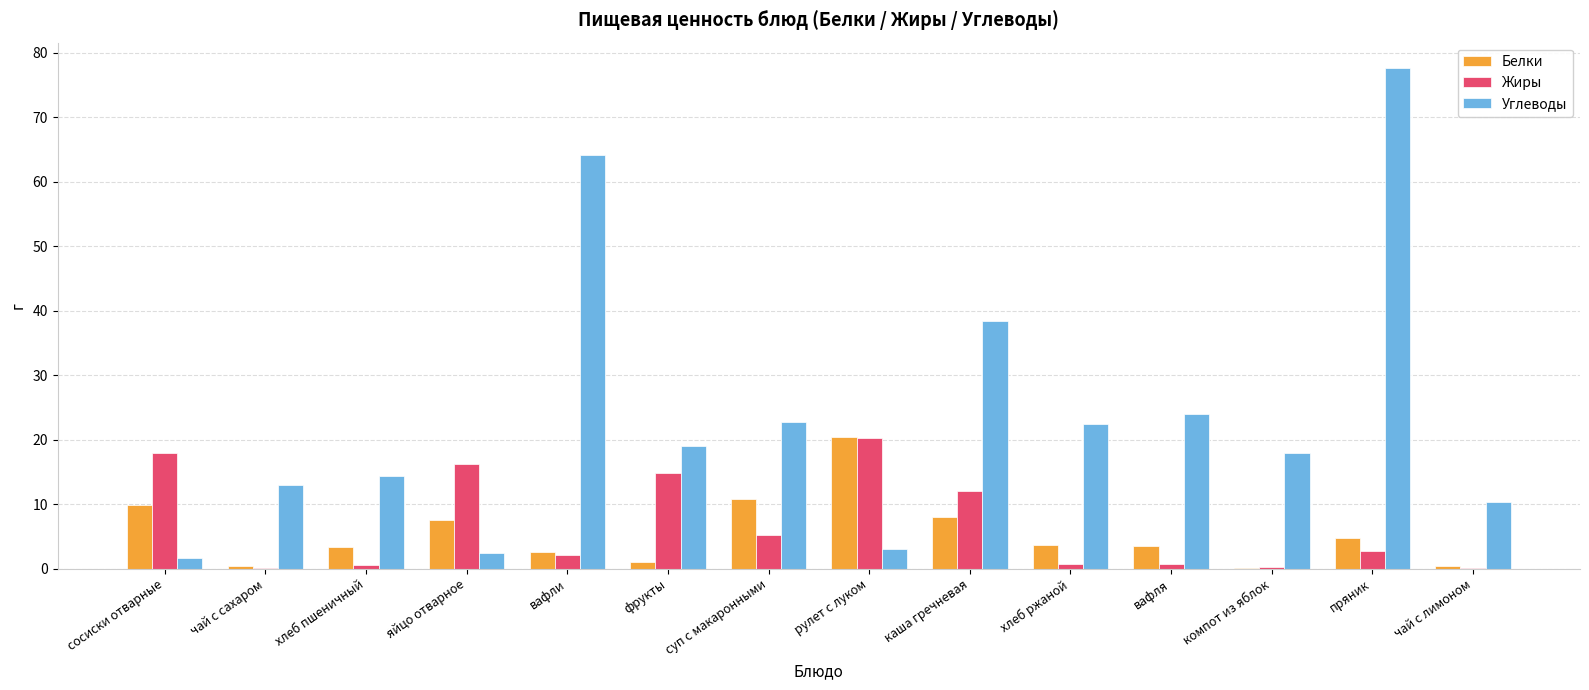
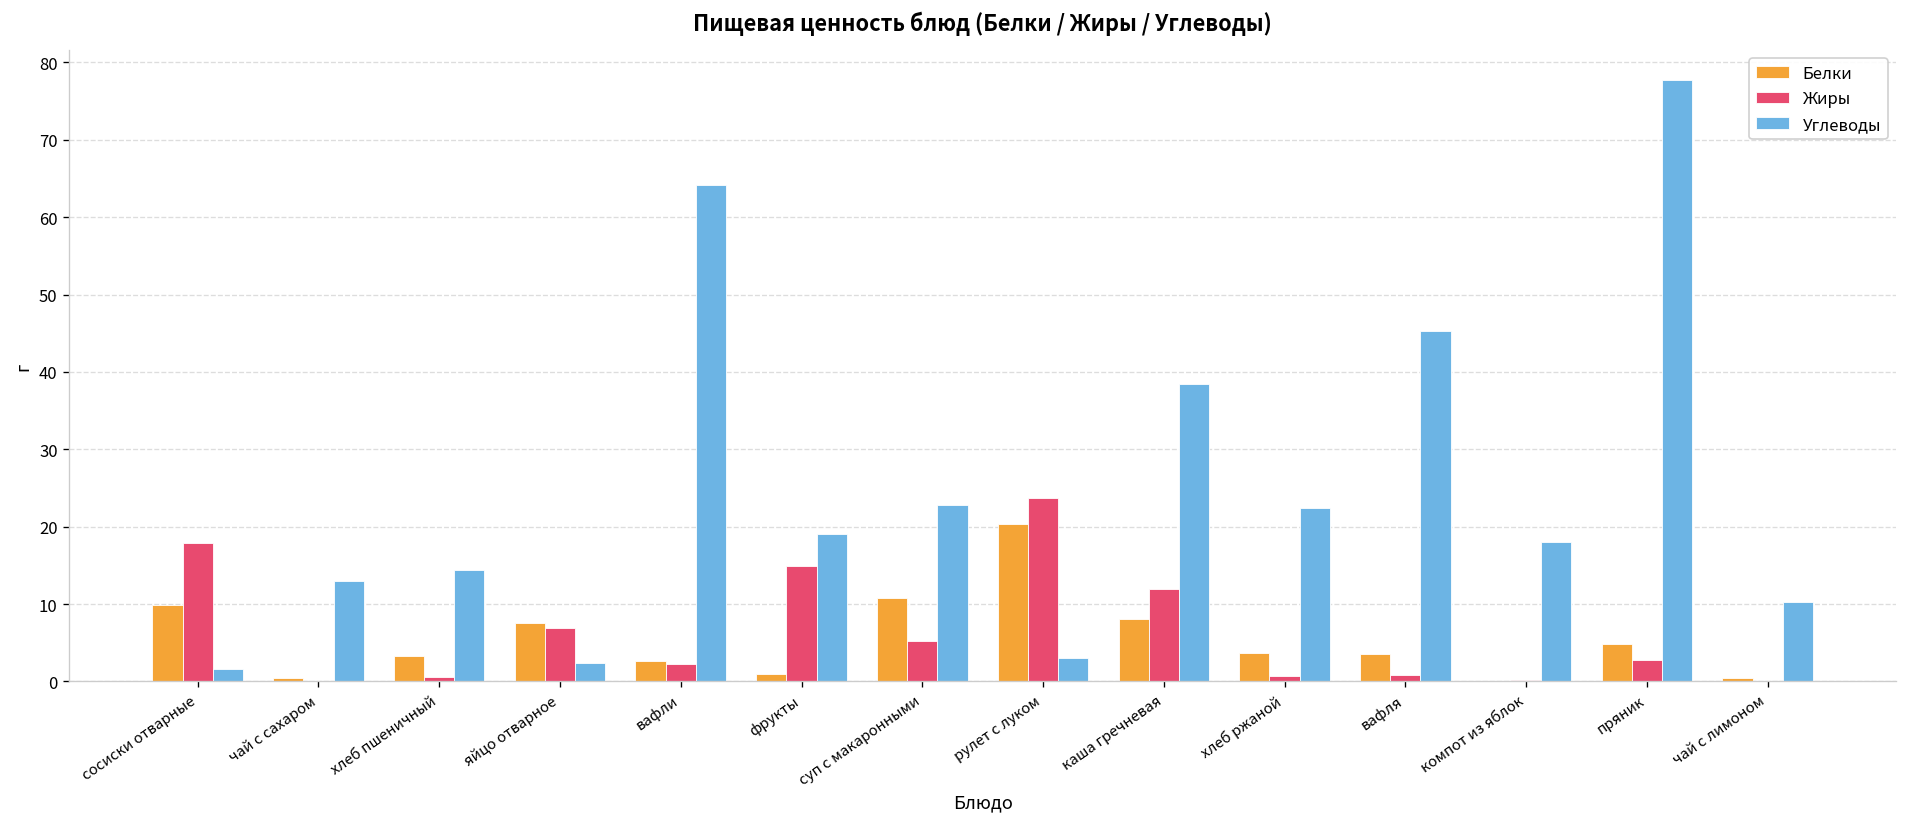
Жиры, яйцо отварное: 16 -> 7
Жиры, рулет с луком: 20 -> 24
Углеводы, вафля: 24 -> 45
